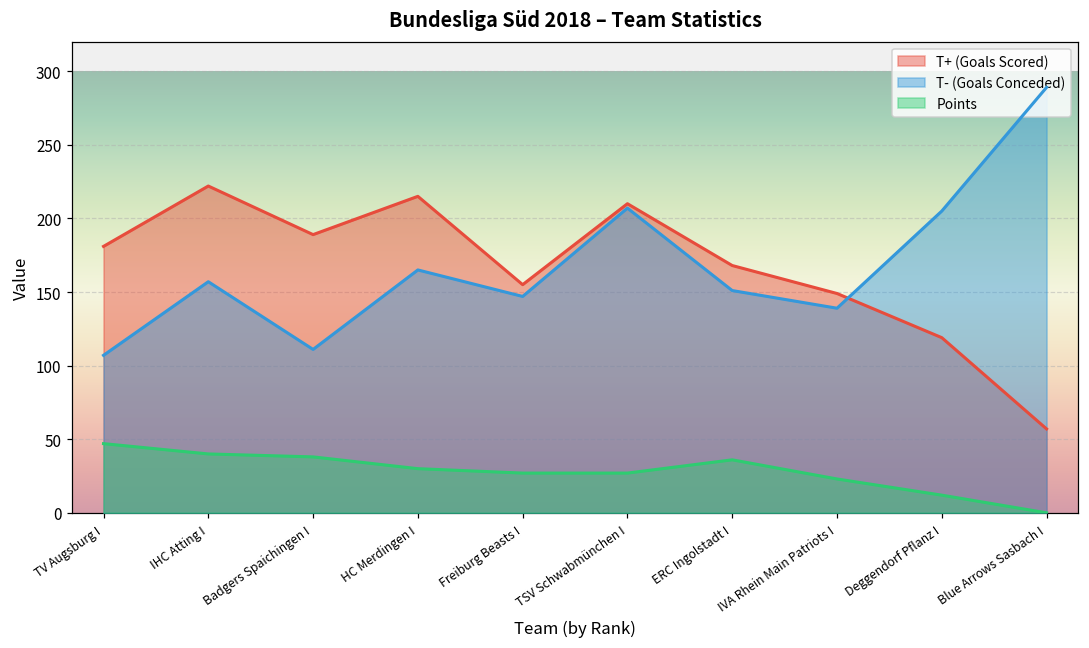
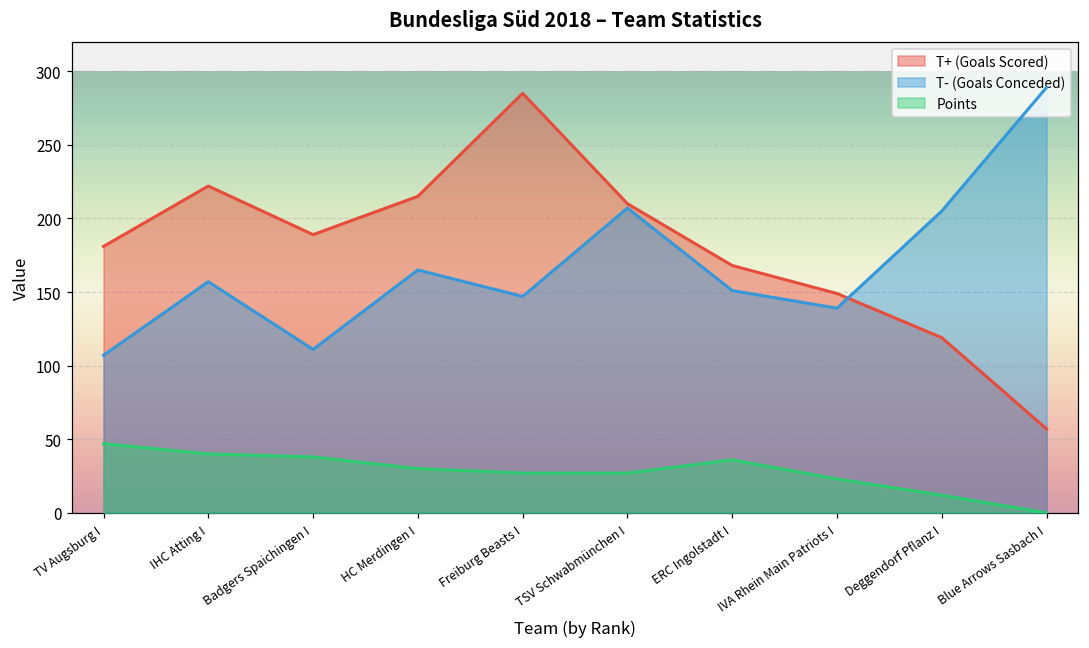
T+ (Goals Scored), Freiburg Beasts I: 155 -> 285
